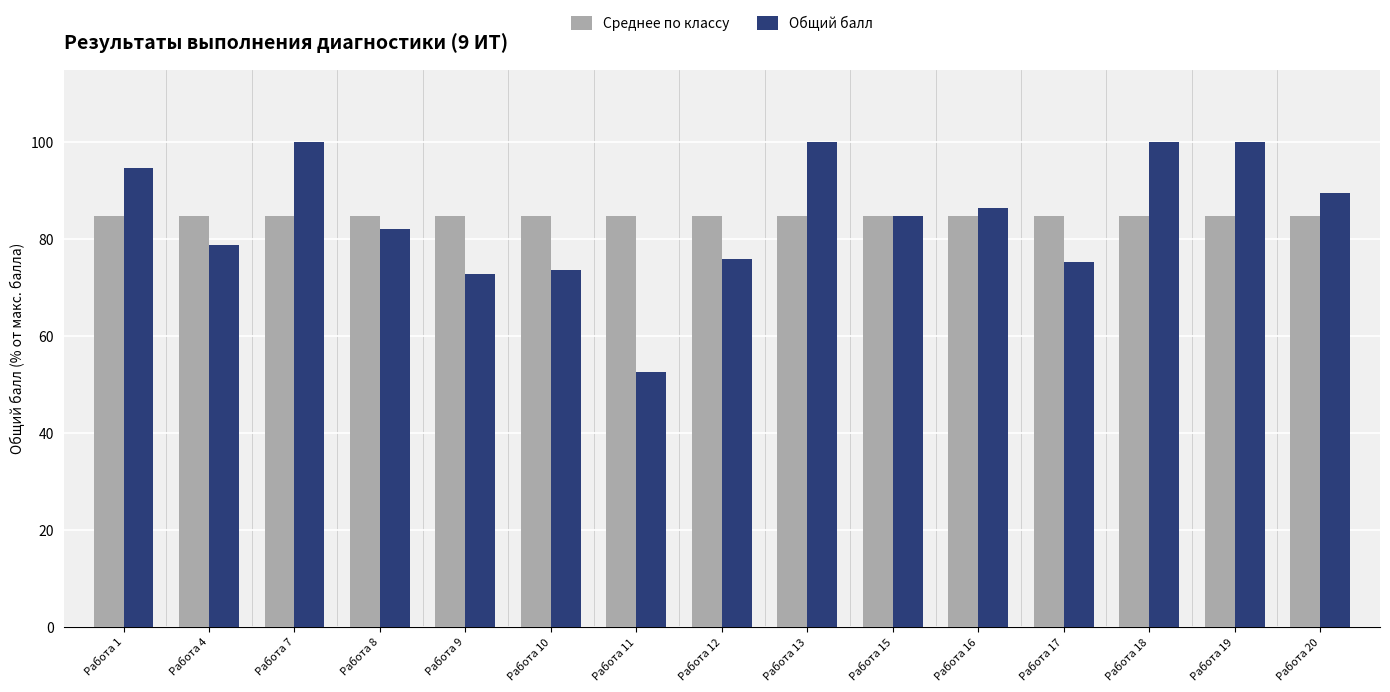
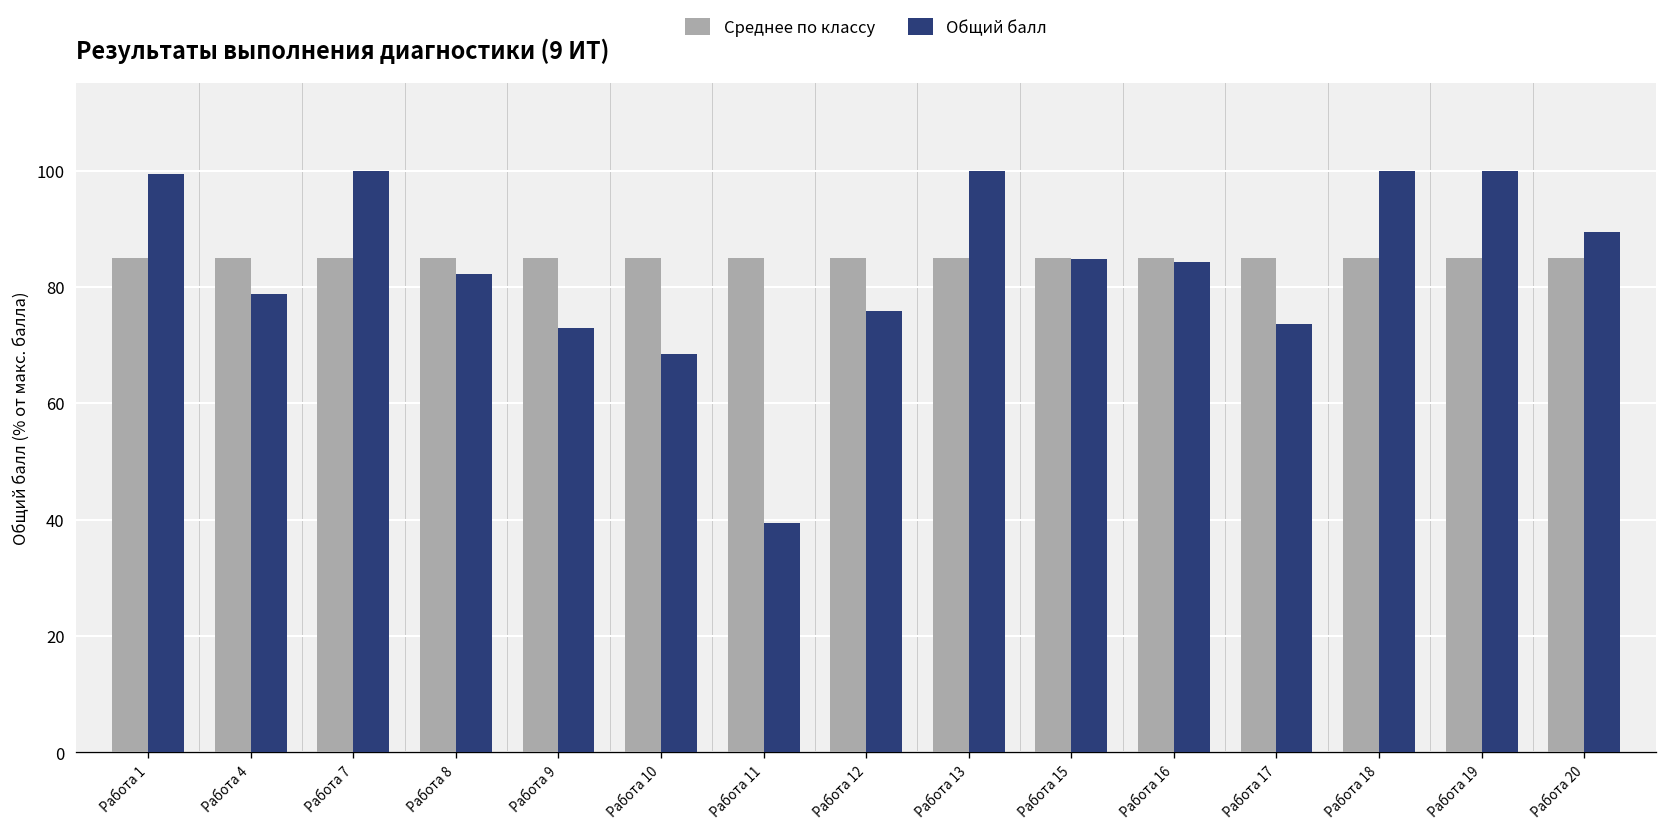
Общий балл, Работа 1: 95 -> 99
Общий балл, Работа 10: 74 -> 68
Общий балл, Работа 11: 53 -> 39
Общий балл, Работа 16: 87 -> 84
Общий балл, Работа 17: 75 -> 74
